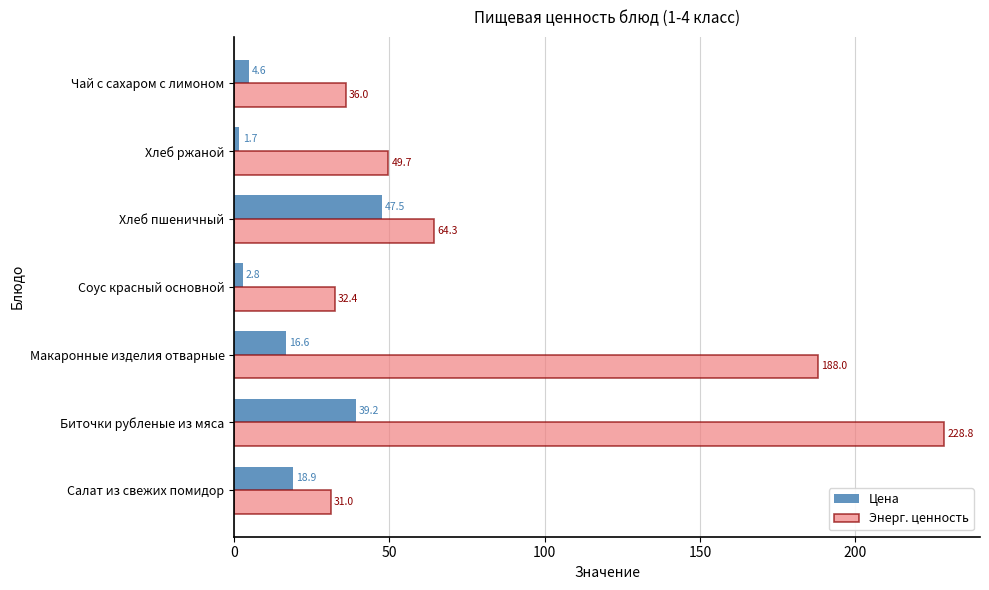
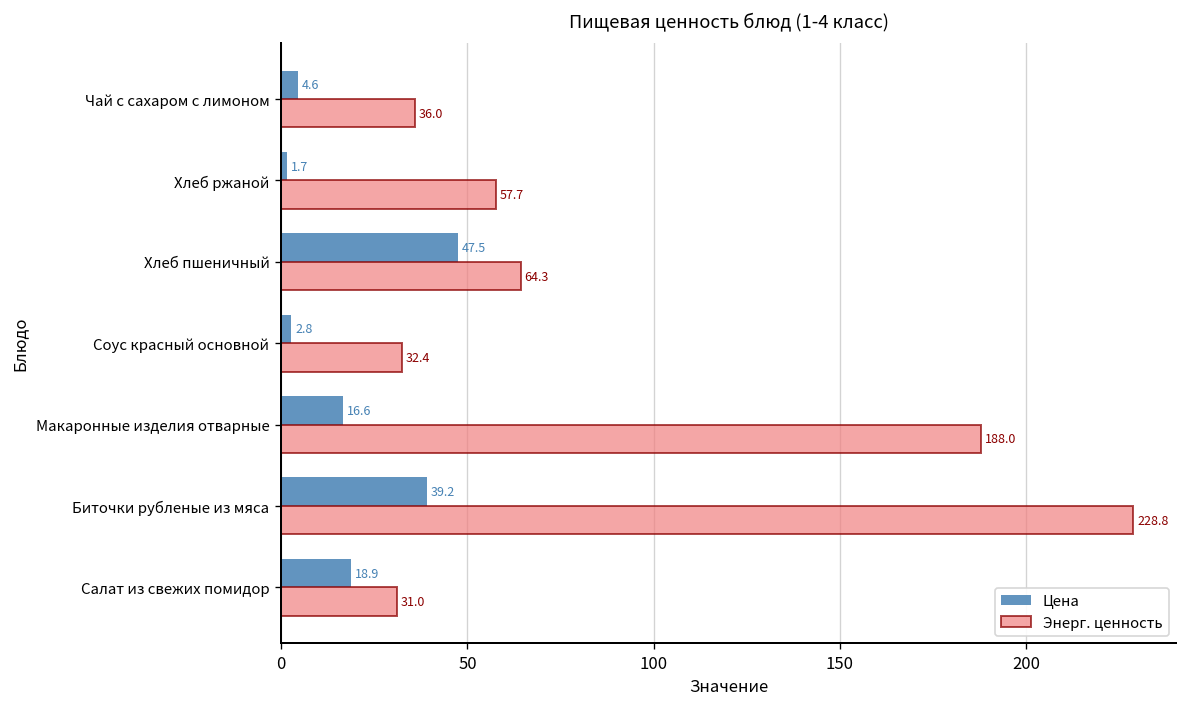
Энерг. ценность, Хлеб ржаной: 49.7 -> 57.7
